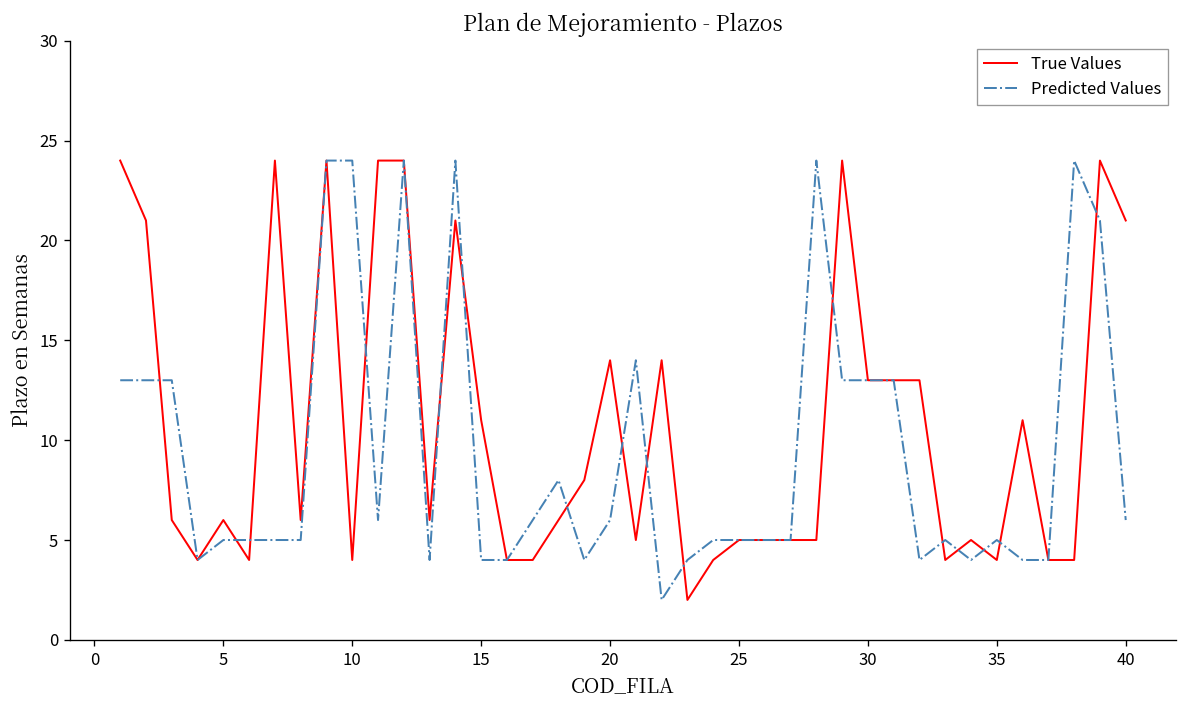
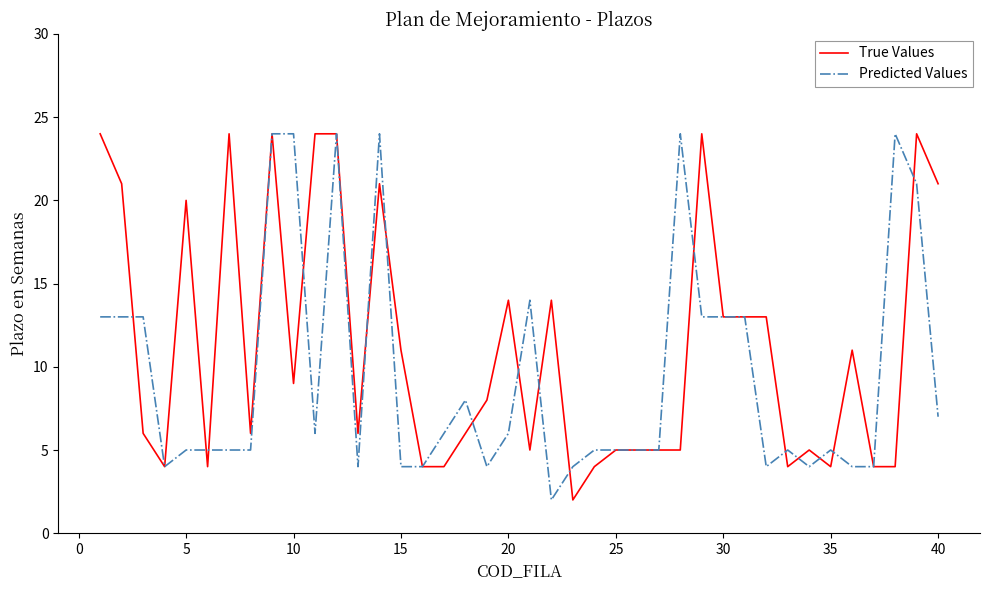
True Values, 5: 6 -> 20
True Values, 10: 4 -> 9
Predicted Values, 40: 6 -> 7
